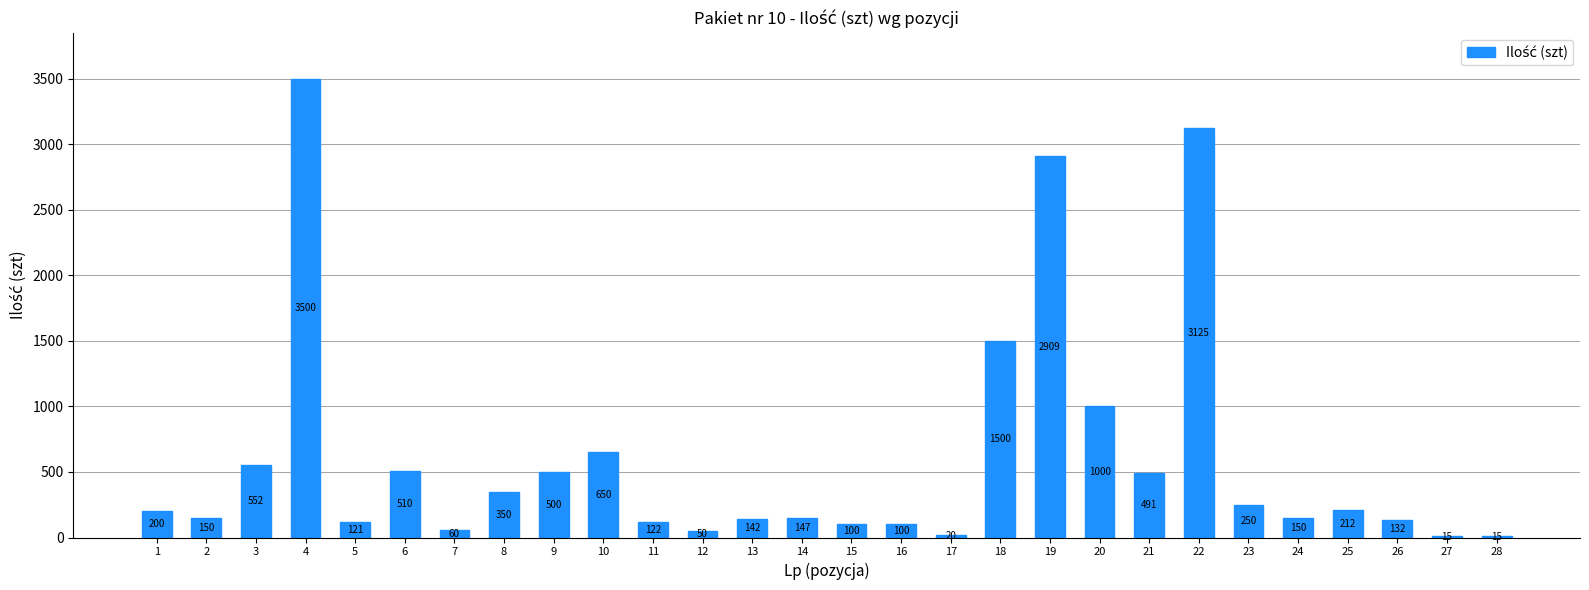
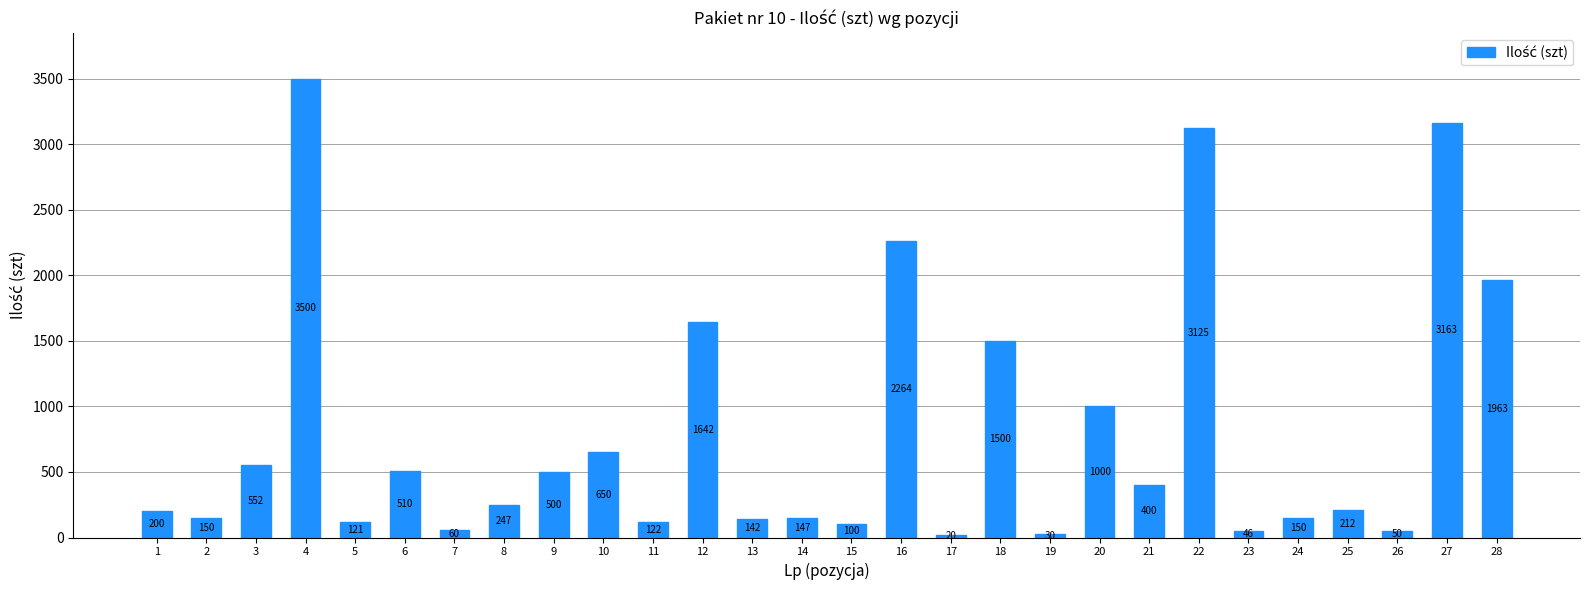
8: 350 -> 247
12: 50 -> 1642
16: 100 -> 2264
19: 2909 -> 30
21: 491 -> 400
23: 250 -> 46
26: 132 -> 50
27: 15 -> 3163
28: 15 -> 1963
